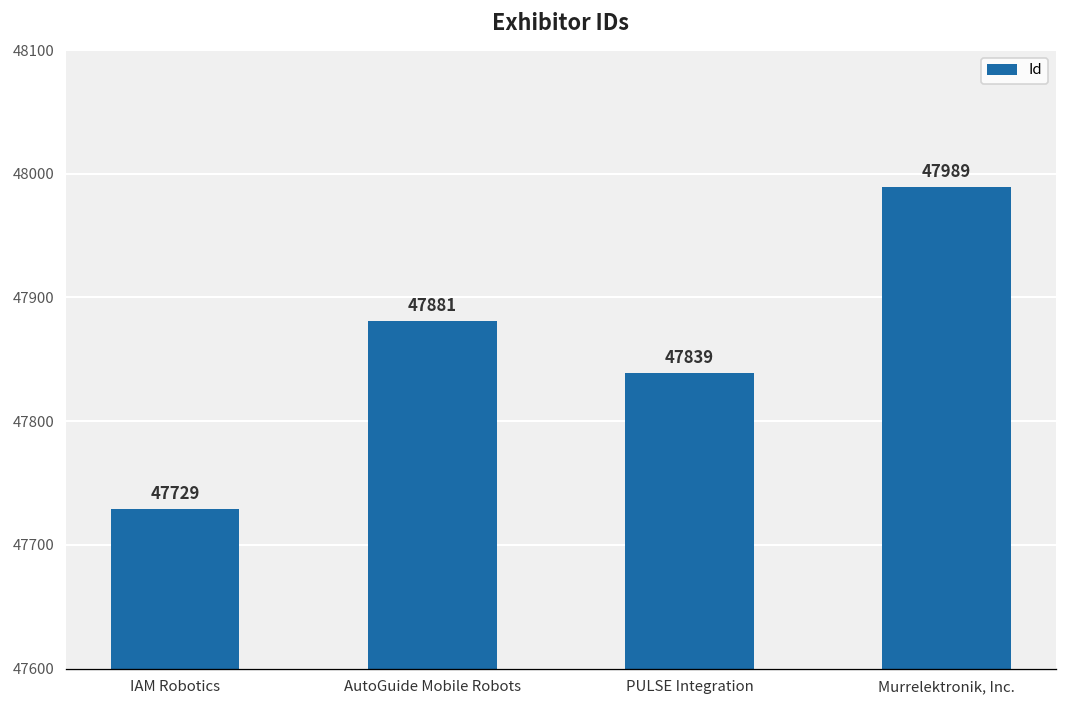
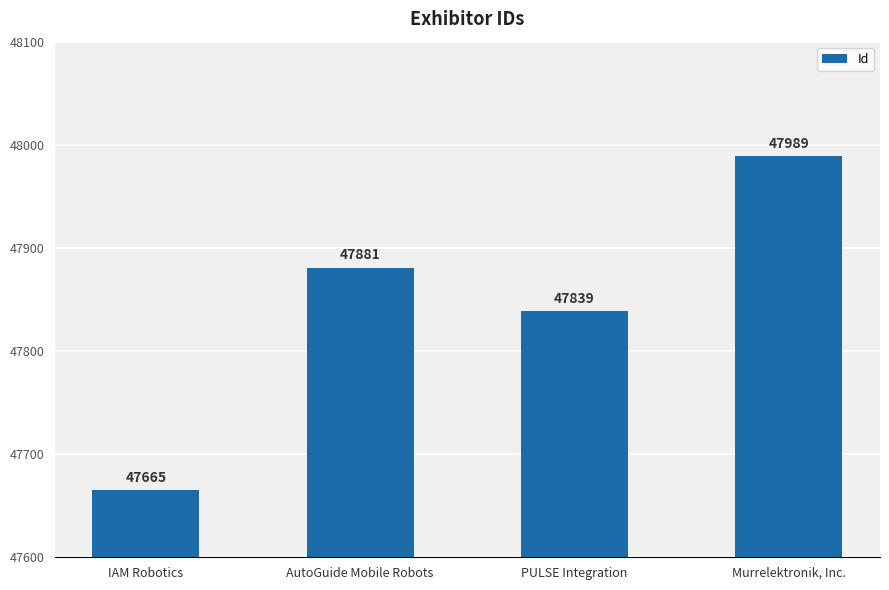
IAM Robotics: 47729 -> 47665
